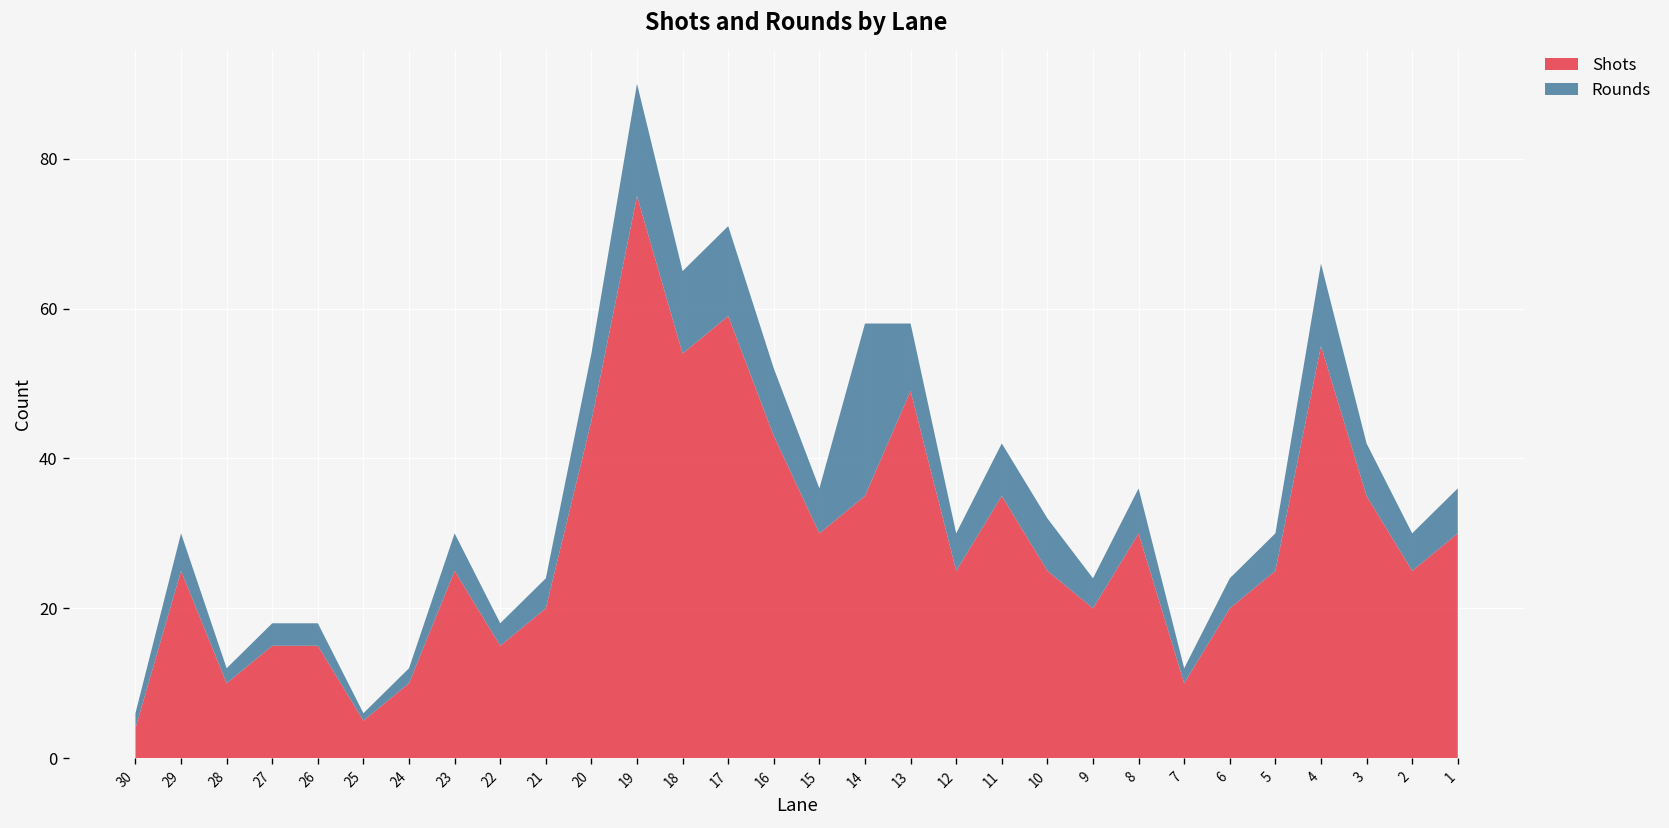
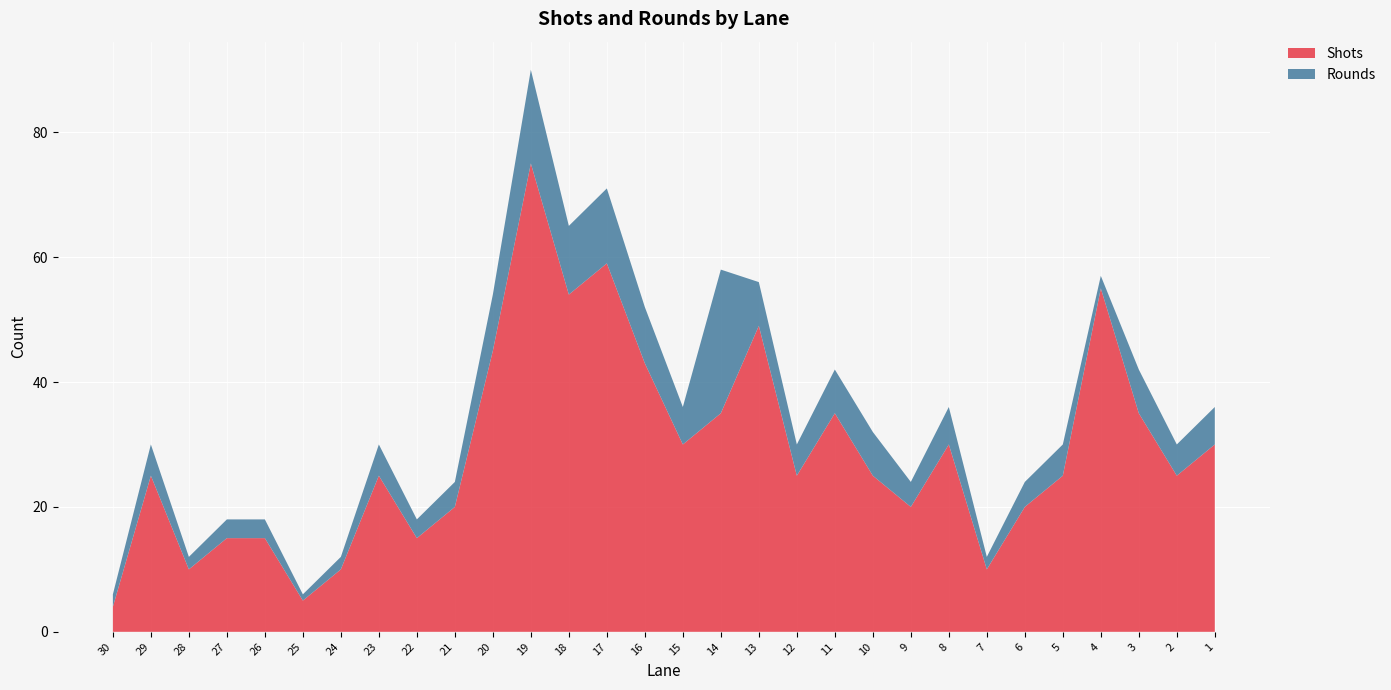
Rounds, 13: 9 -> 7
Rounds, 4: 11 -> 2
